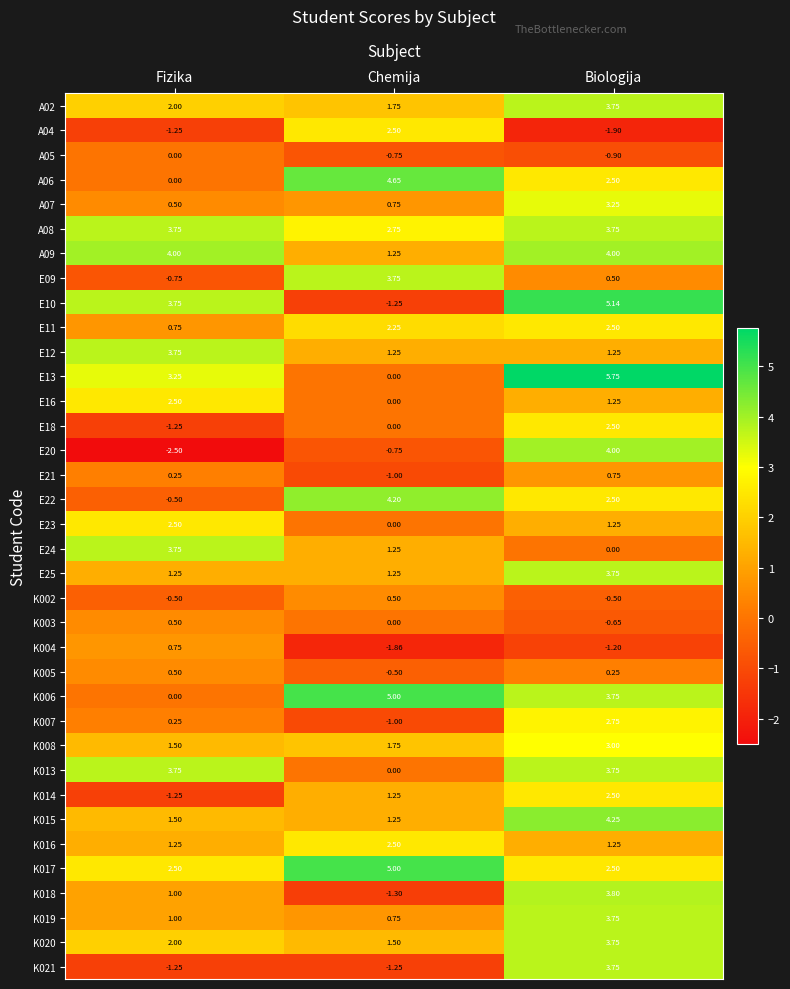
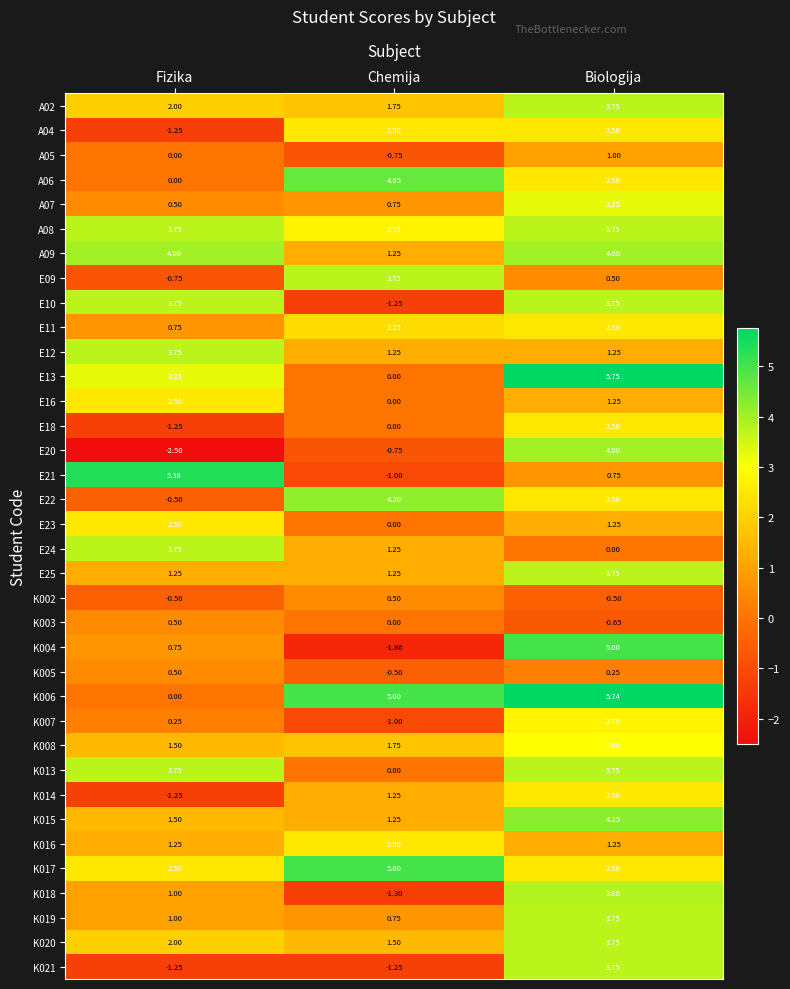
A04, Biologija: -1.90 -> 2.50
A05, Biologija: -0.90 -> 1.00
E10, Biologija: 5.14 -> 3.75
E21, Fizika: 0.25 -> 5.38
K004, Biologija: -1.20 -> 5.00
K006, Biologija: 3.75 -> 5.74
